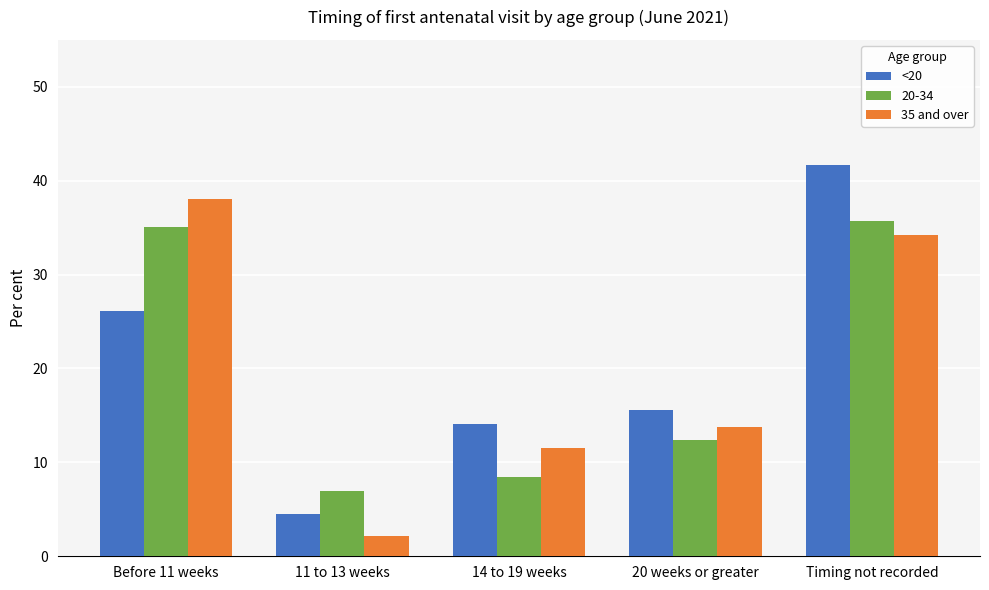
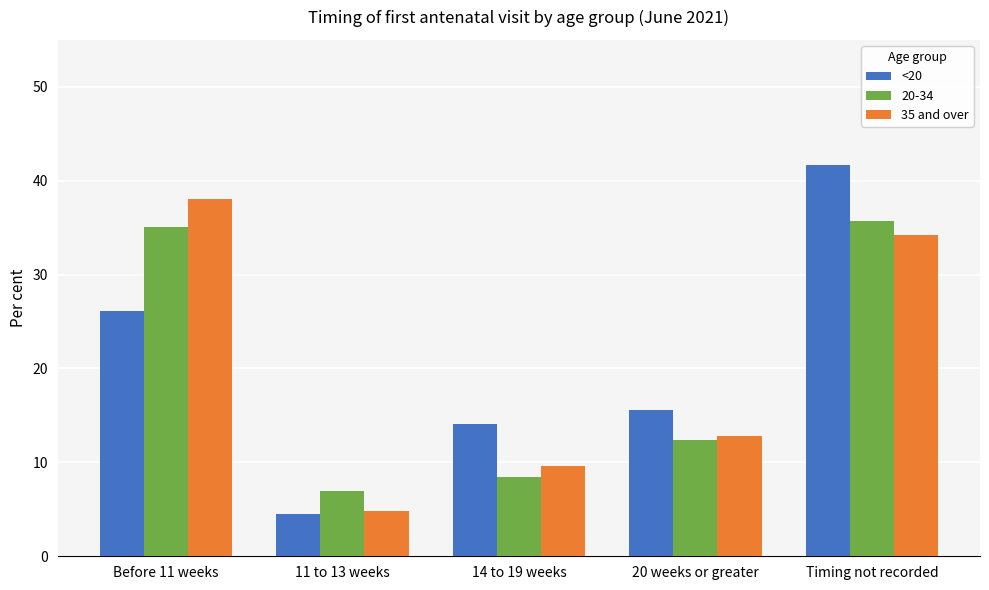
35 and over, 11 to 13 weeks: 2 -> 5
35 and over, 14 to 19 weeks: 12 -> 10
35 and over, 20 weeks or greater: 14 -> 13
